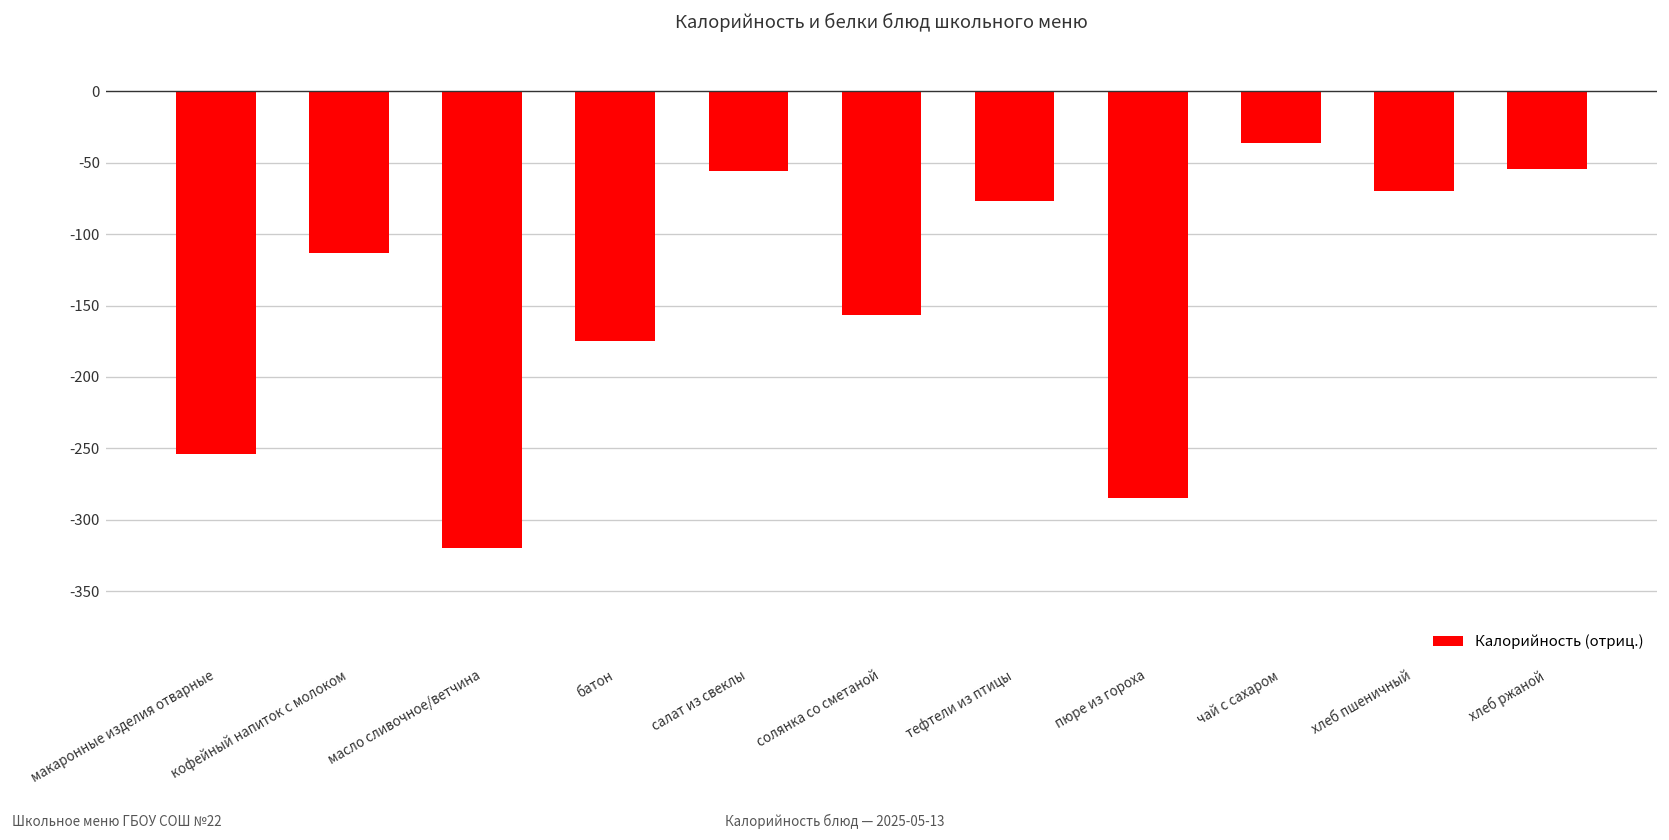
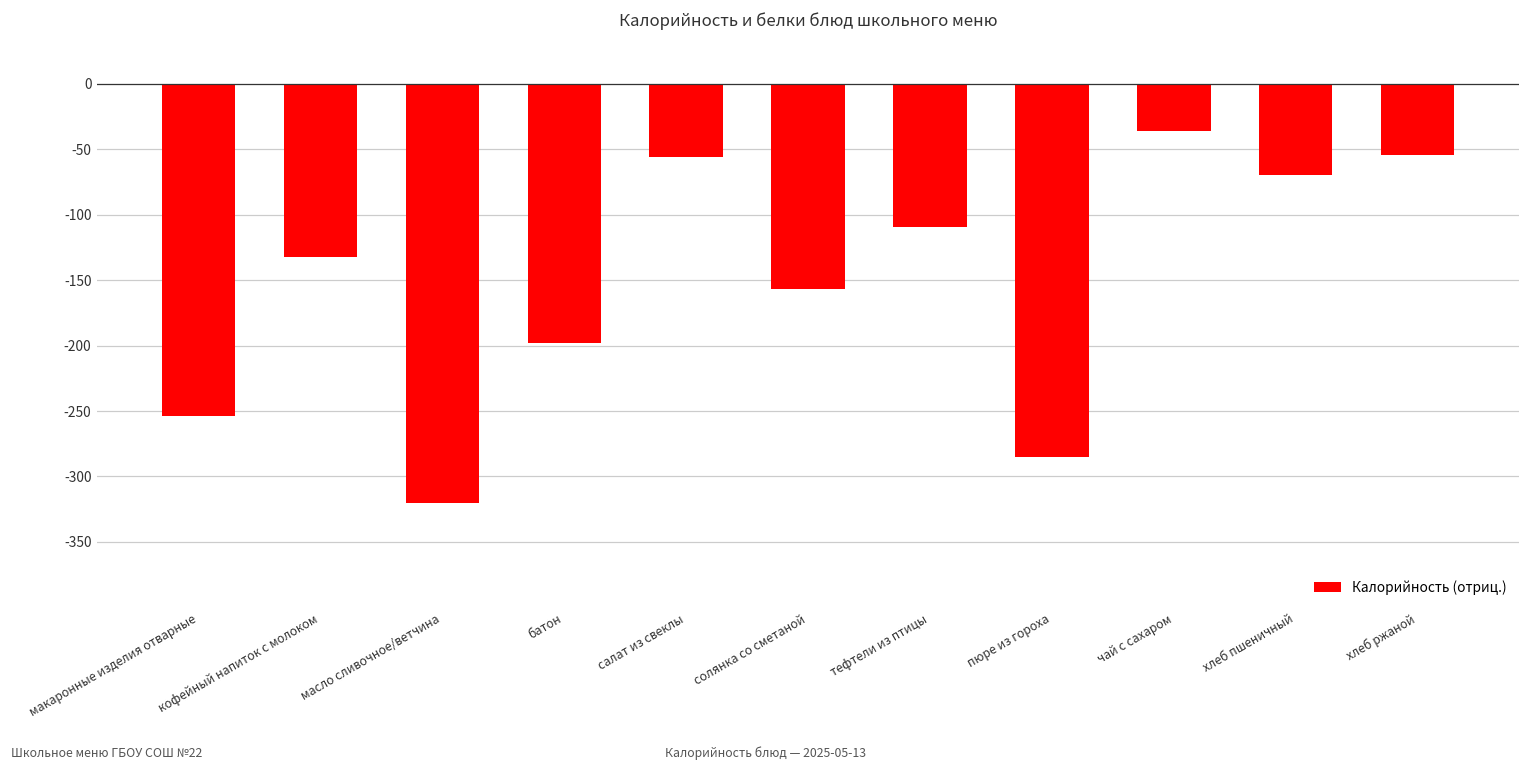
кофейный напиток с молоком: -113 -> -133
батон: -175 -> -198
тефтели из птицы: -77 -> -110
